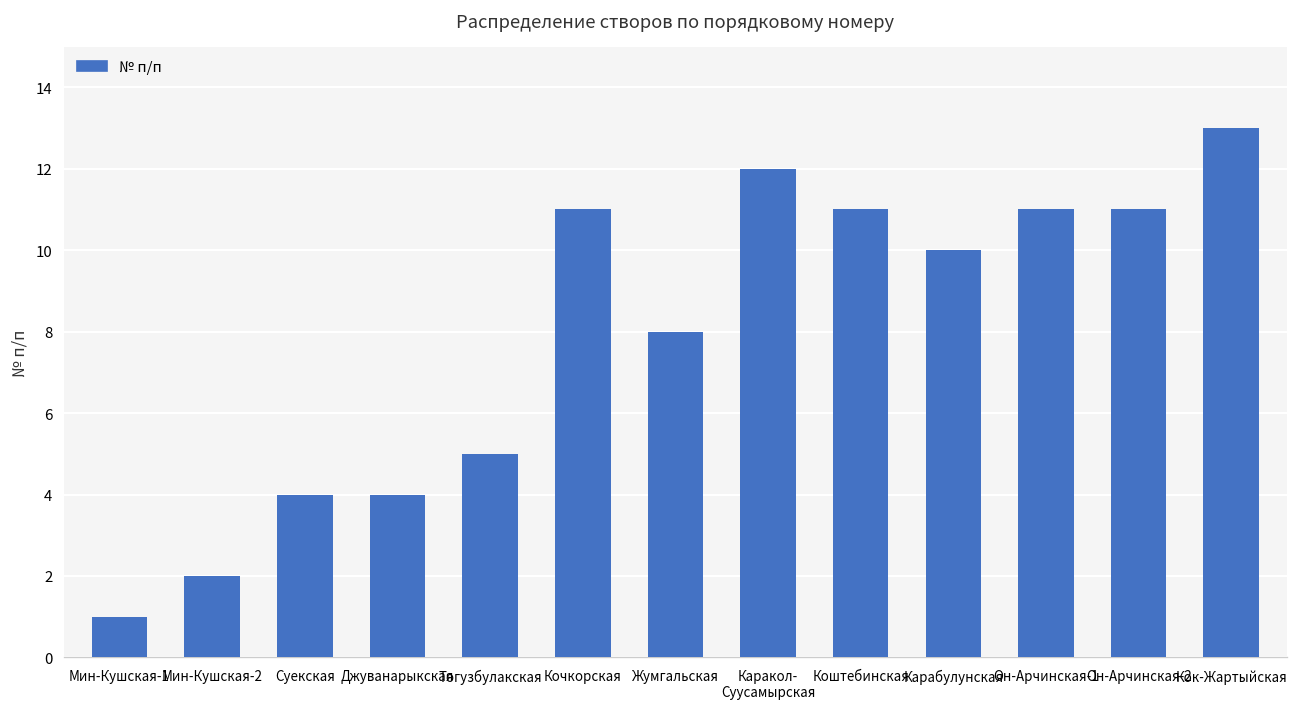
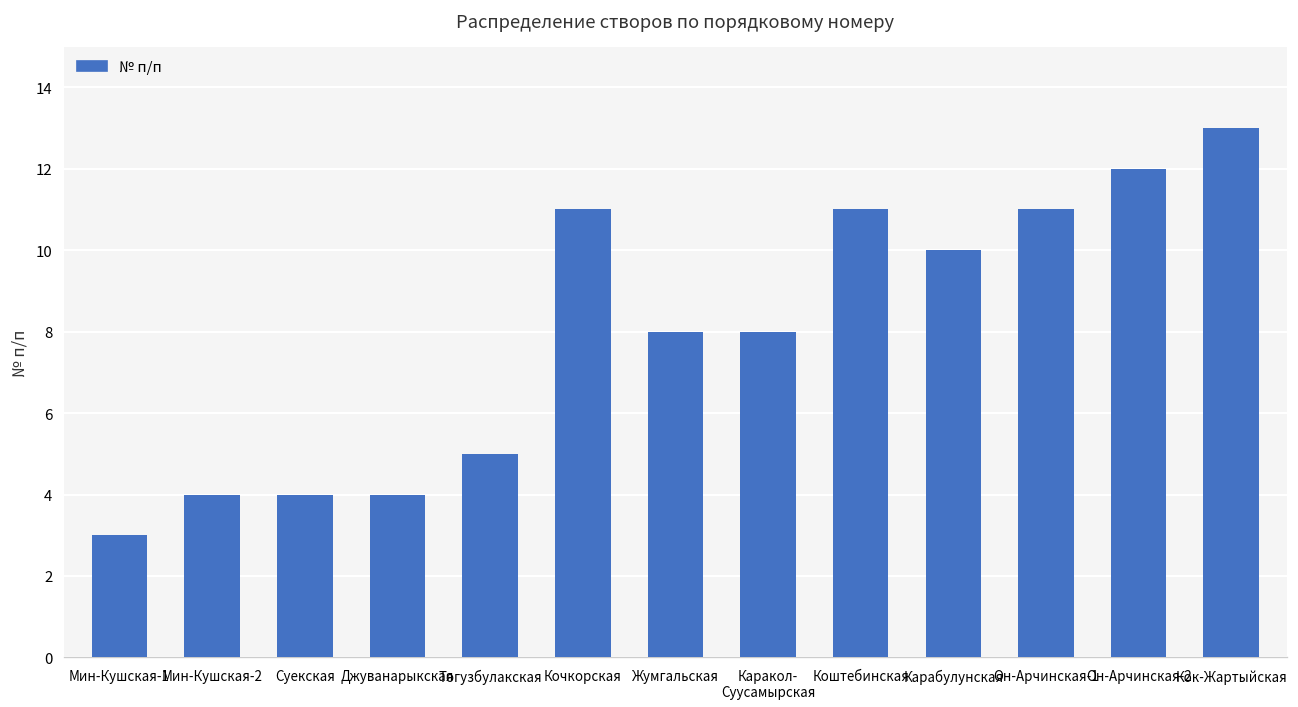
Мин-Кушская-1: 1 -> 3
Мин-Кушская-2: 2 -> 4
Каракол- Суусамырская: 12 -> 8
Он-Арчинская-2: 11 -> 12
